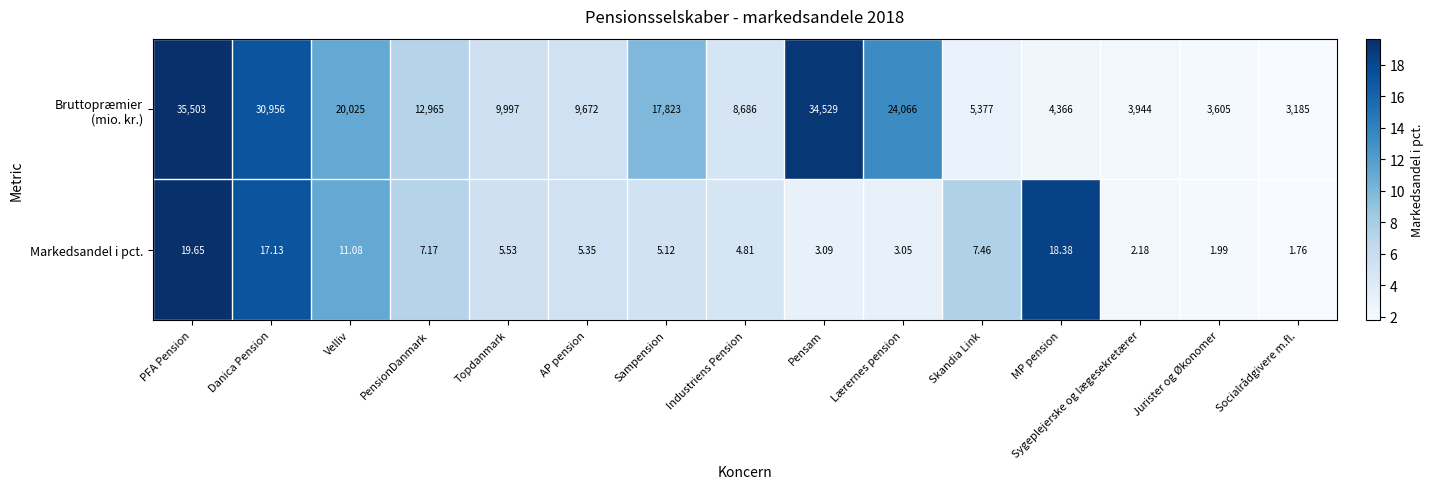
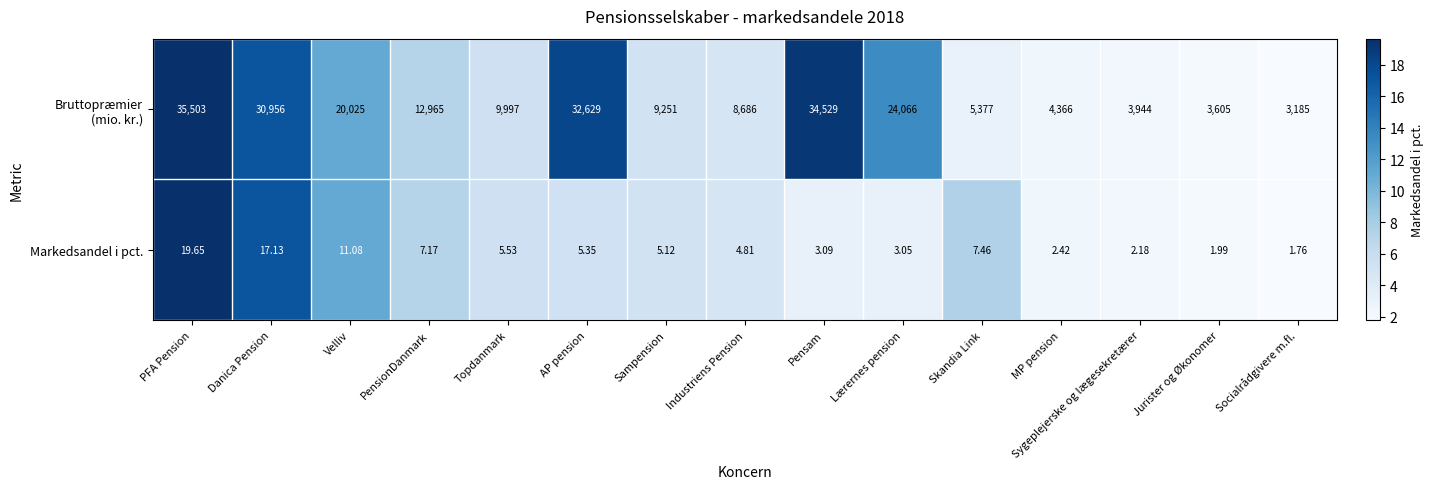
Bruttopræmier (mio. kr.), AP pension: 9,672 -> 32,629
Bruttopræmier (mio. kr.), Sampension: 17,823 -> 9,251
Markedsandel i pct., MP pension: 18.38 -> 2.42
